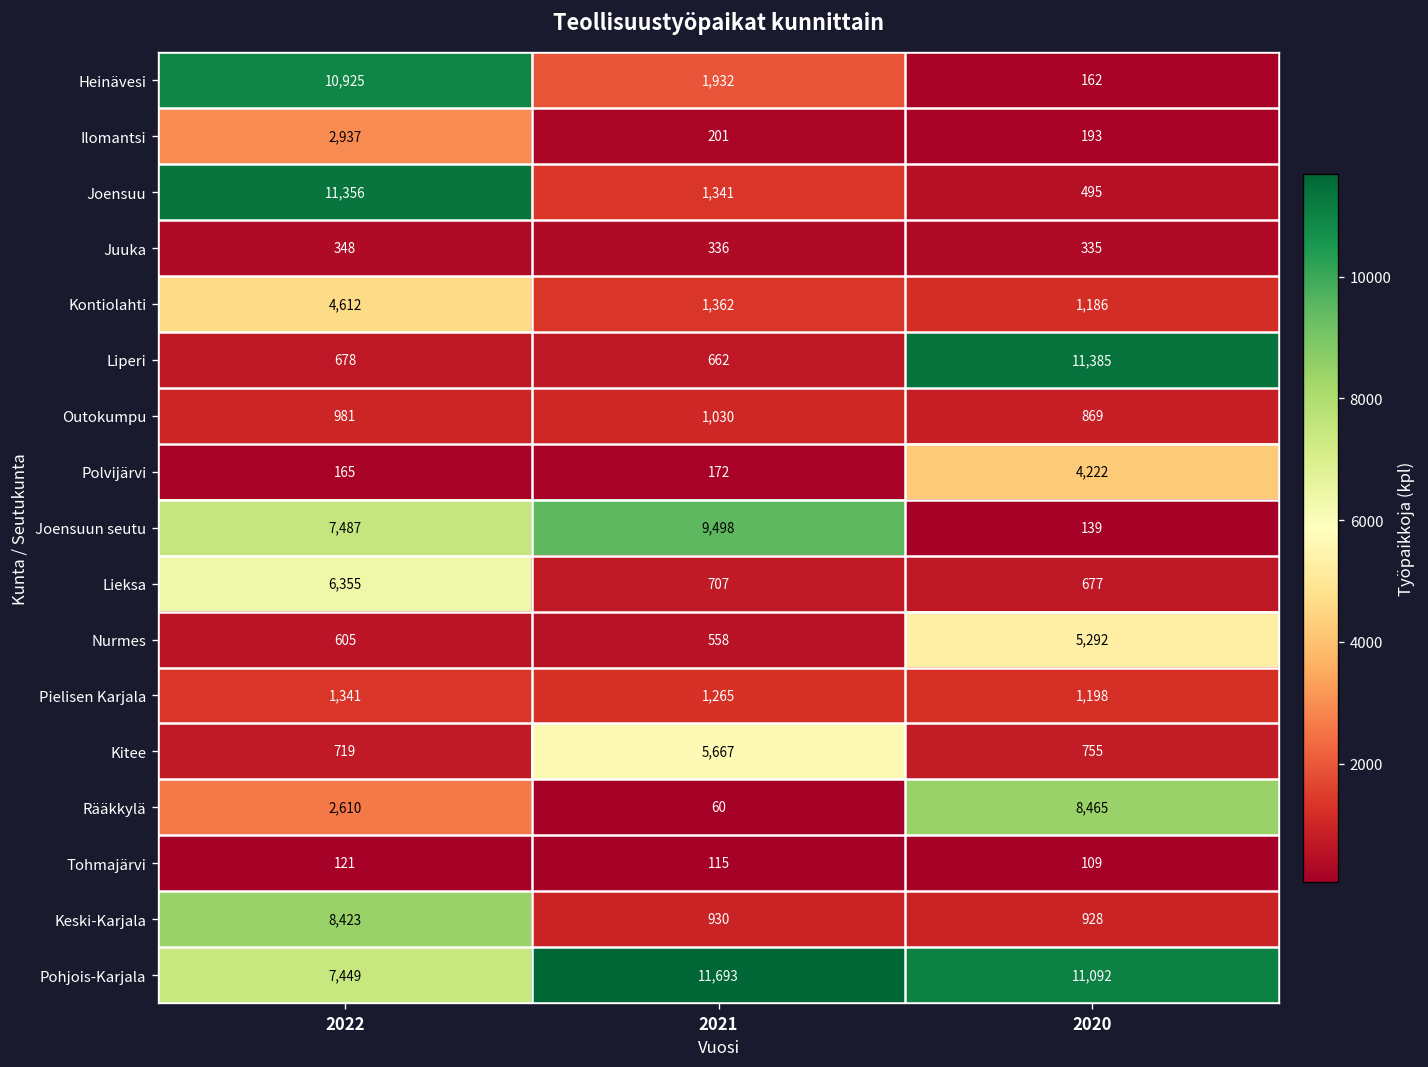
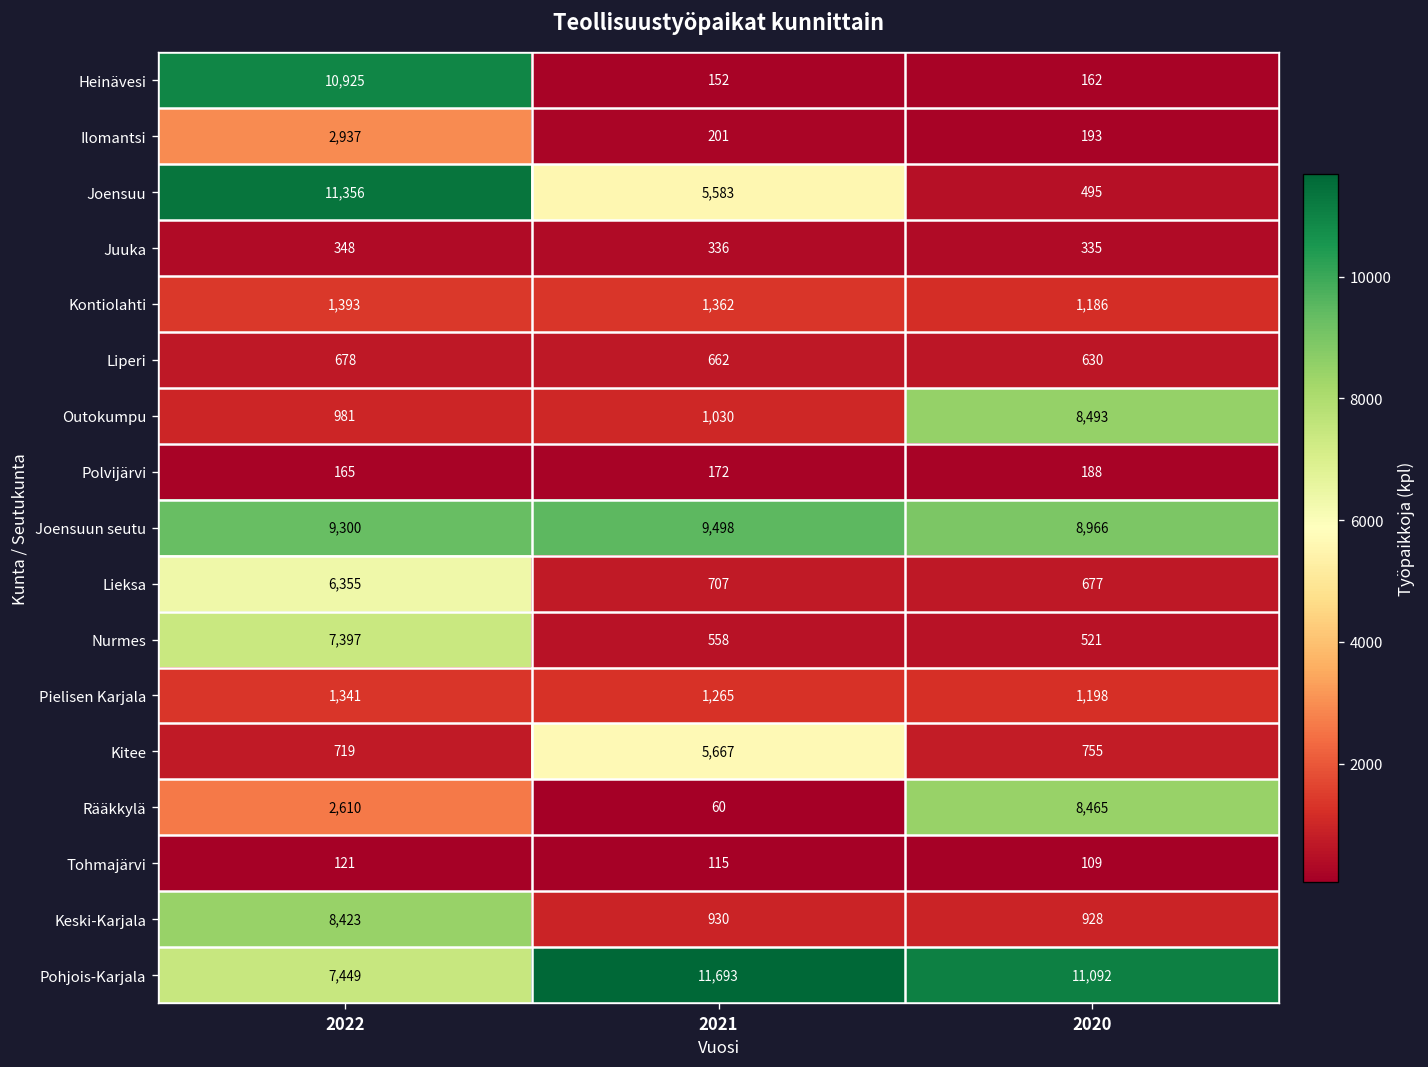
Heinävesi, 2021: 1,932 -> 152
Joensuu, 2021: 1,341 -> 5,583
Kontiolahti, 2022: 4,612 -> 1,393
Liperi, 2020: 11,385 -> 630
Outokumpu, 2020: 869 -> 8,493
Polvijärvi, 2020: 4,222 -> 188
Joensuun seutu, 2022: 7,487 -> 9,300
Joensuun seutu, 2020: 139 -> 8,966
Nurmes, 2022: 605 -> 7,397
Nurmes, 2020: 5,292 -> 521
